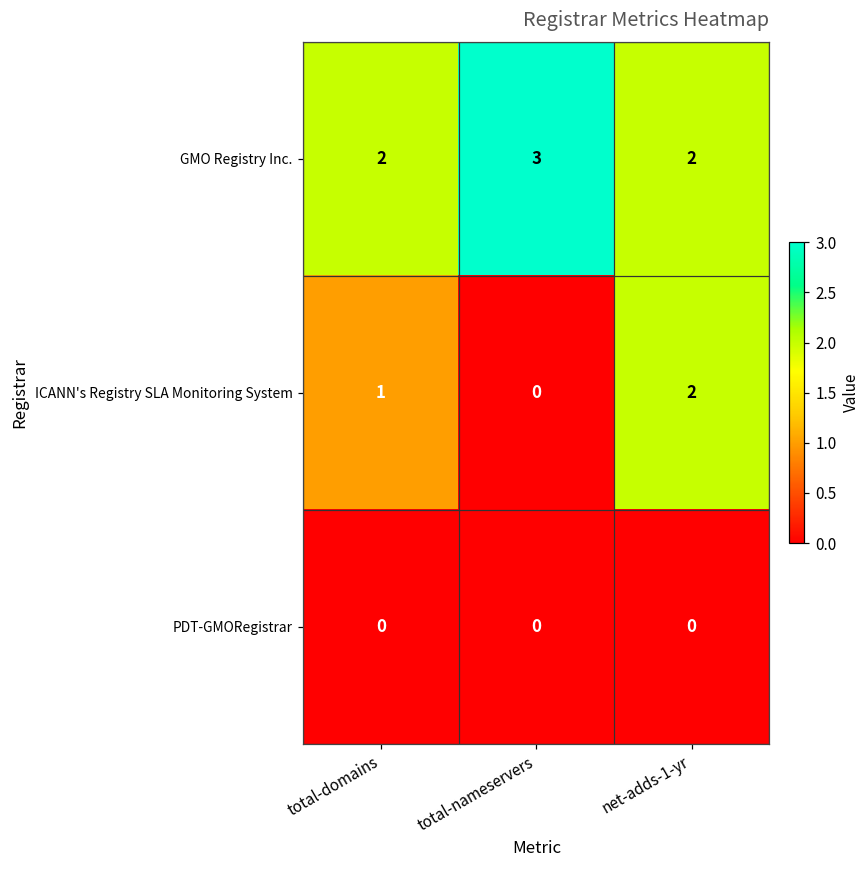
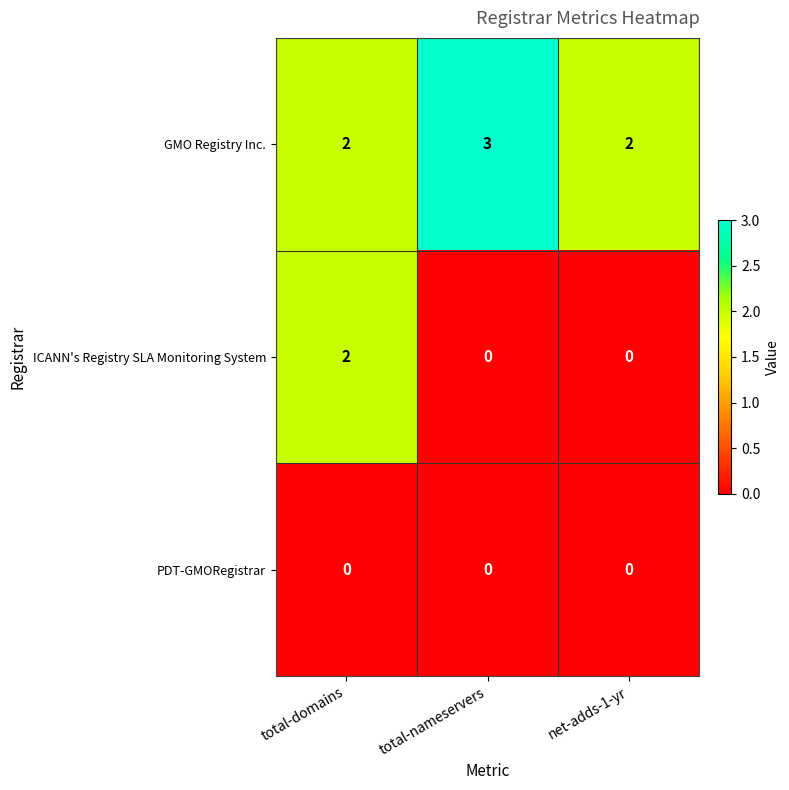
ICANN's Registry SLA Monitoring System, total-domains: 1 -> 2
ICANN's Registry SLA Monitoring System, net-adds-1-yr: 2 -> 0
